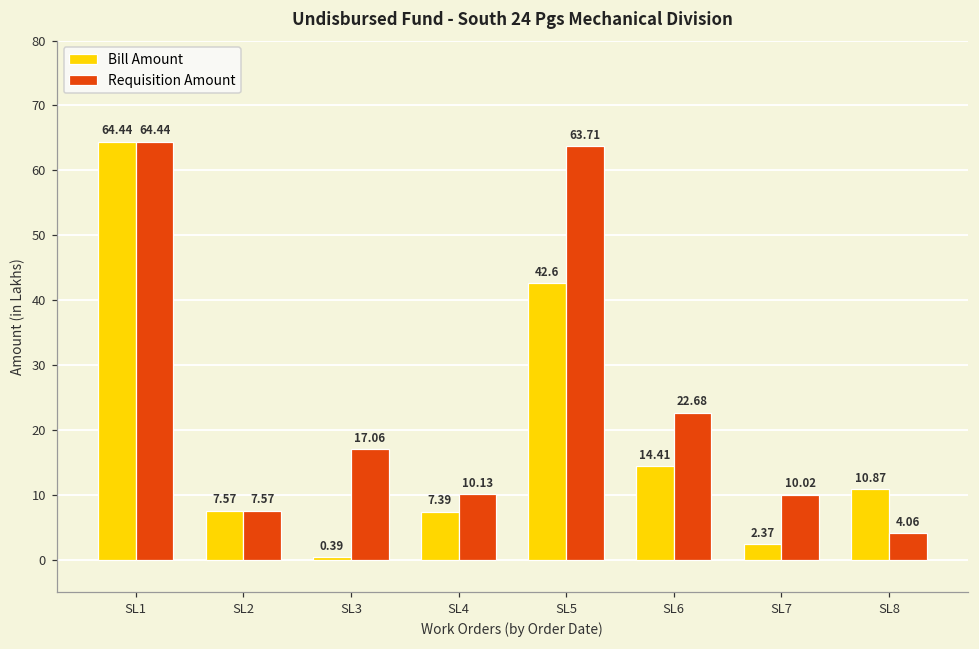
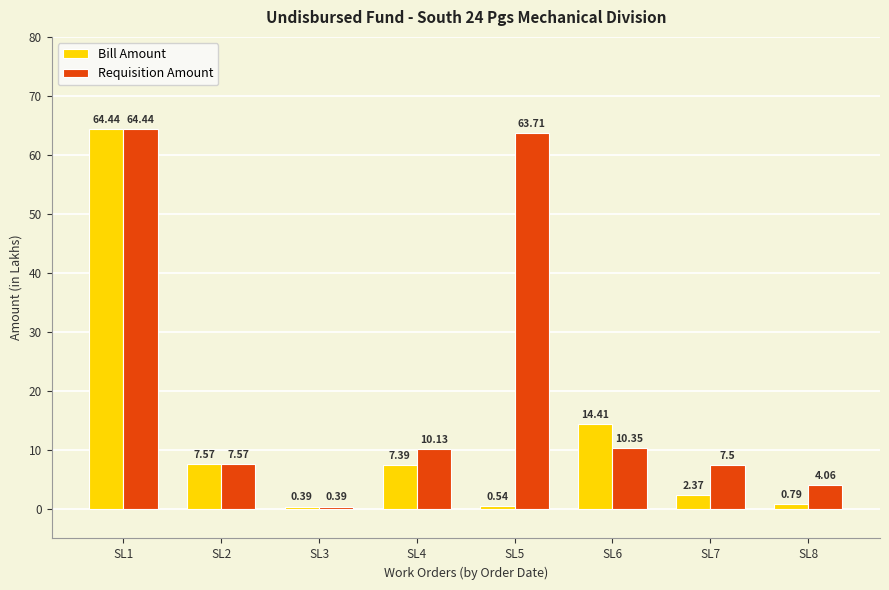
Requisition Amount, SL3: 17.06 -> 0.39
Bill Amount, SL5: 42.6 -> 0.54
Requisition Amount, SL6: 22.68 -> 10.35
Requisition Amount, SL7: 10.02 -> 7.5
Bill Amount, SL8: 10.87 -> 0.79
